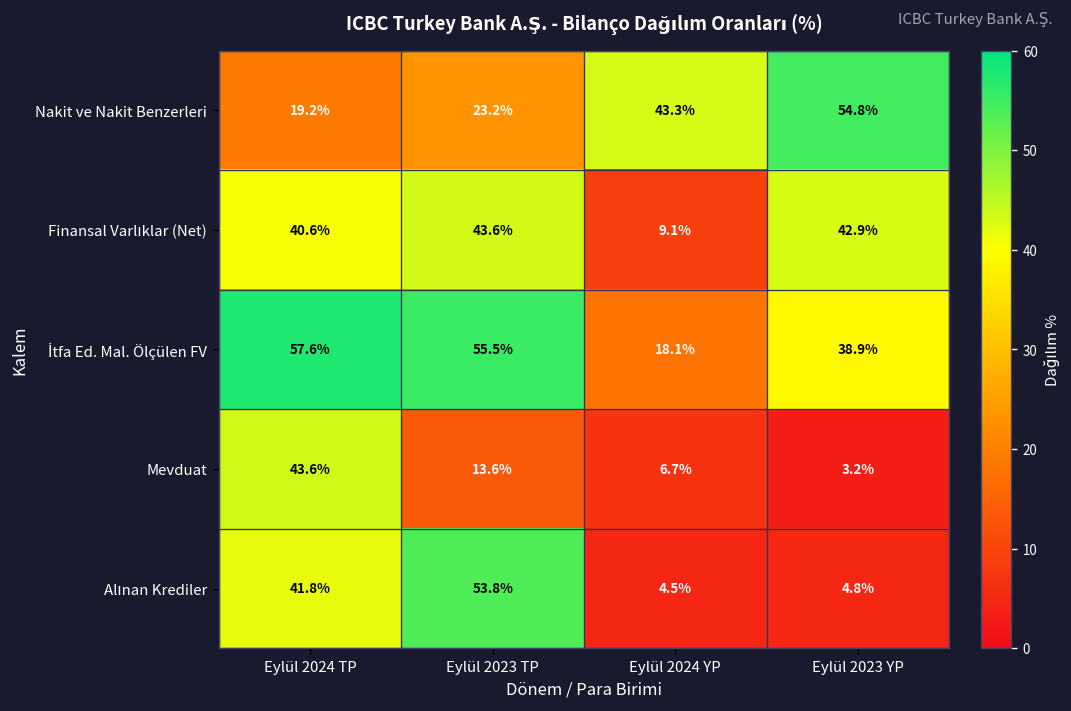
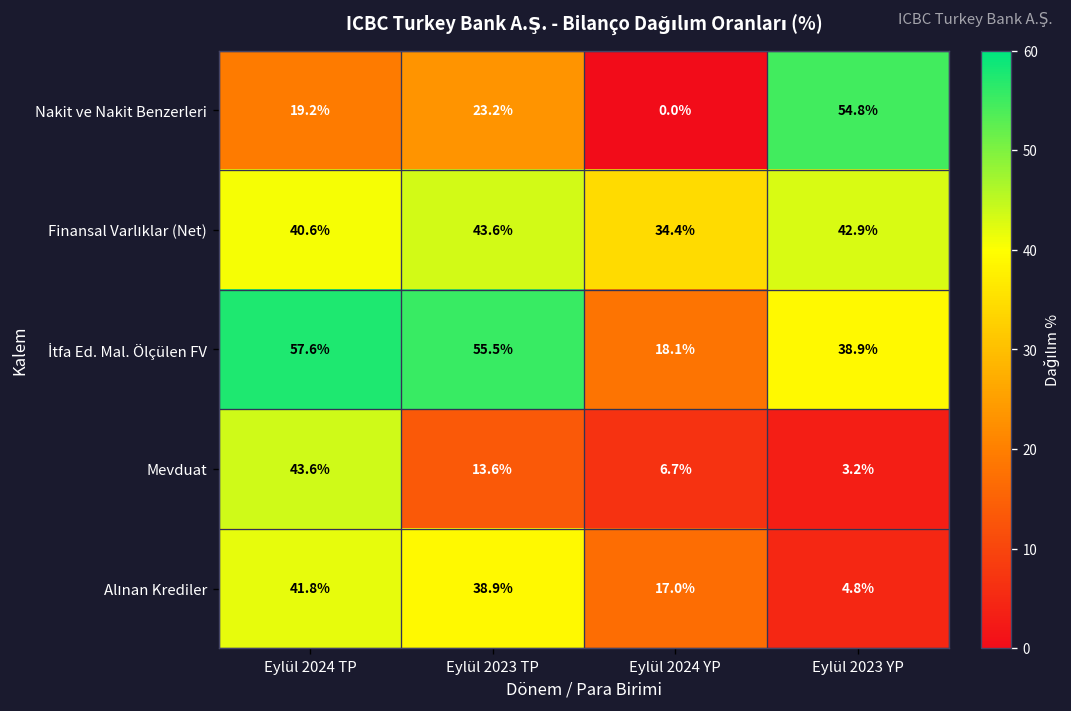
Nakit ve Nakit Benzerleri, Eylül 2024 YP: 43.3% -> 0.0%
Finansal Varlıklar (Net), Eylül 2024 YP: 9.1% -> 34.4%
Alınan Krediler, Eylül 2023 TP: 53.8% -> 38.9%
Alınan Krediler, Eylül 2024 YP: 4.5% -> 17.0%
